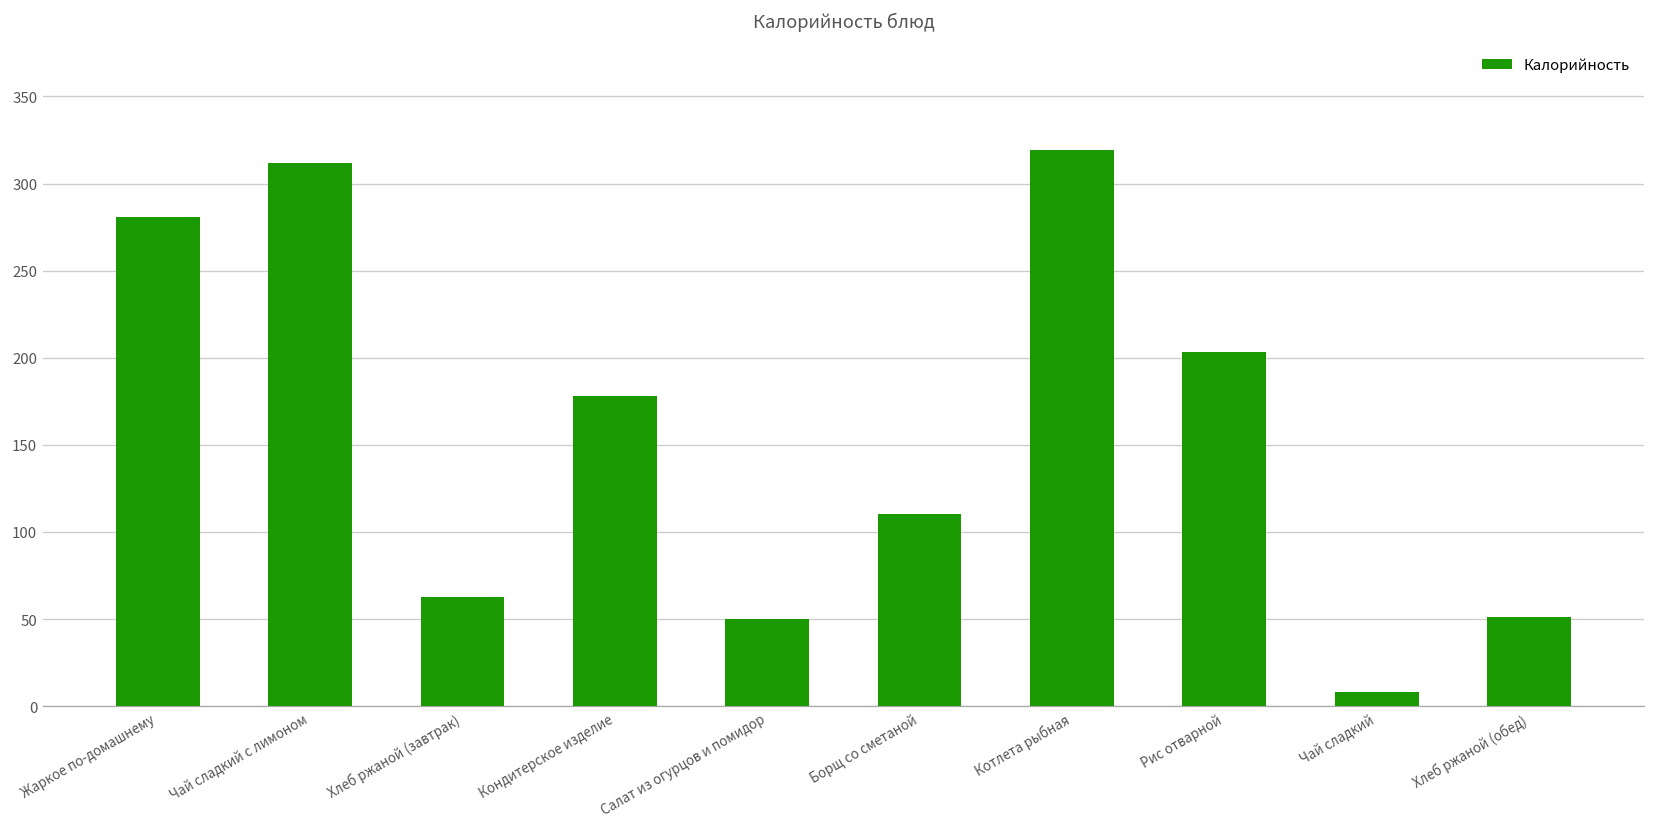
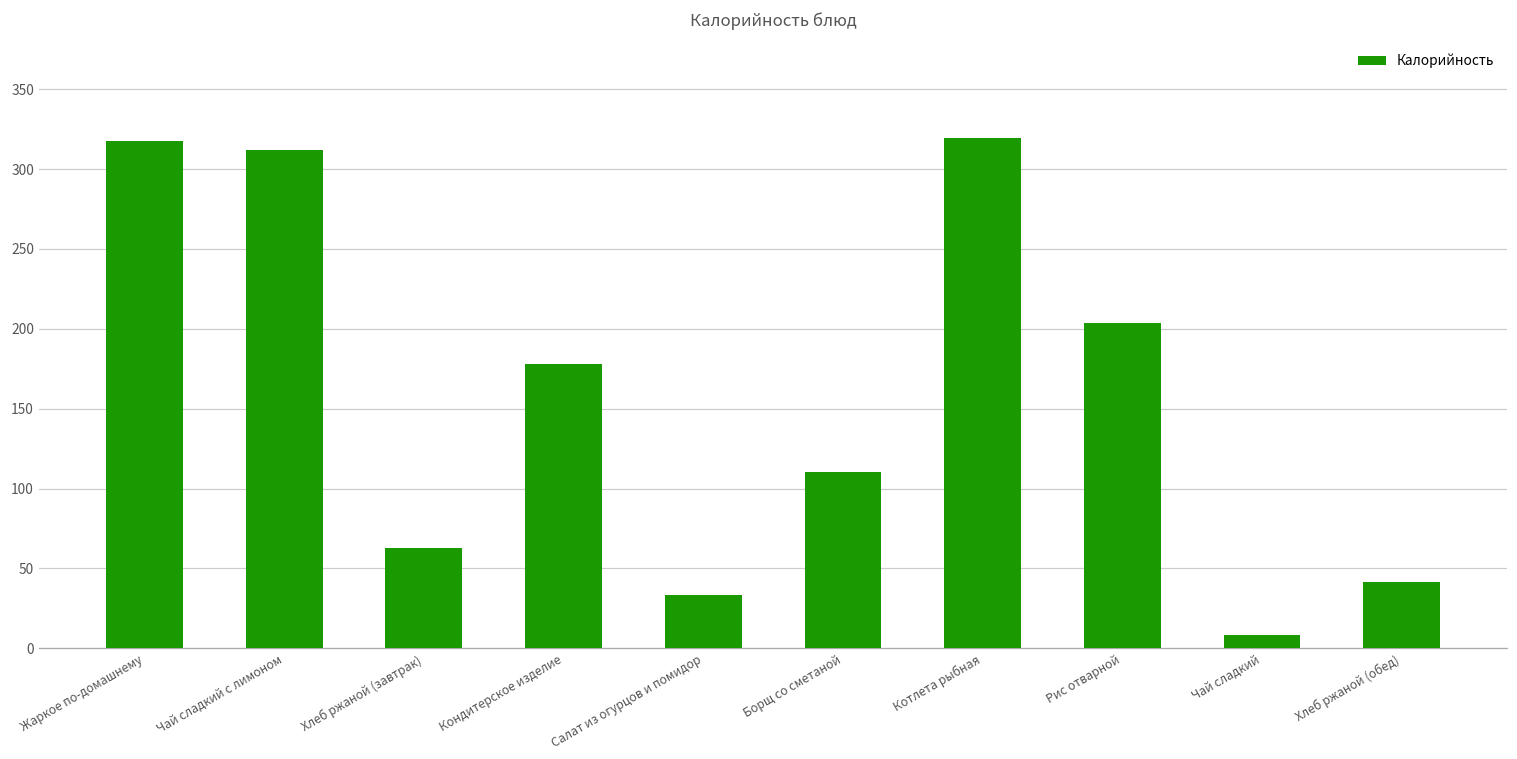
Жаркое по-домашнему: 281 -> 318
Салат из огурцов и помидор: 50 -> 33
Хлеб ржаной (обед): 51 -> 41
